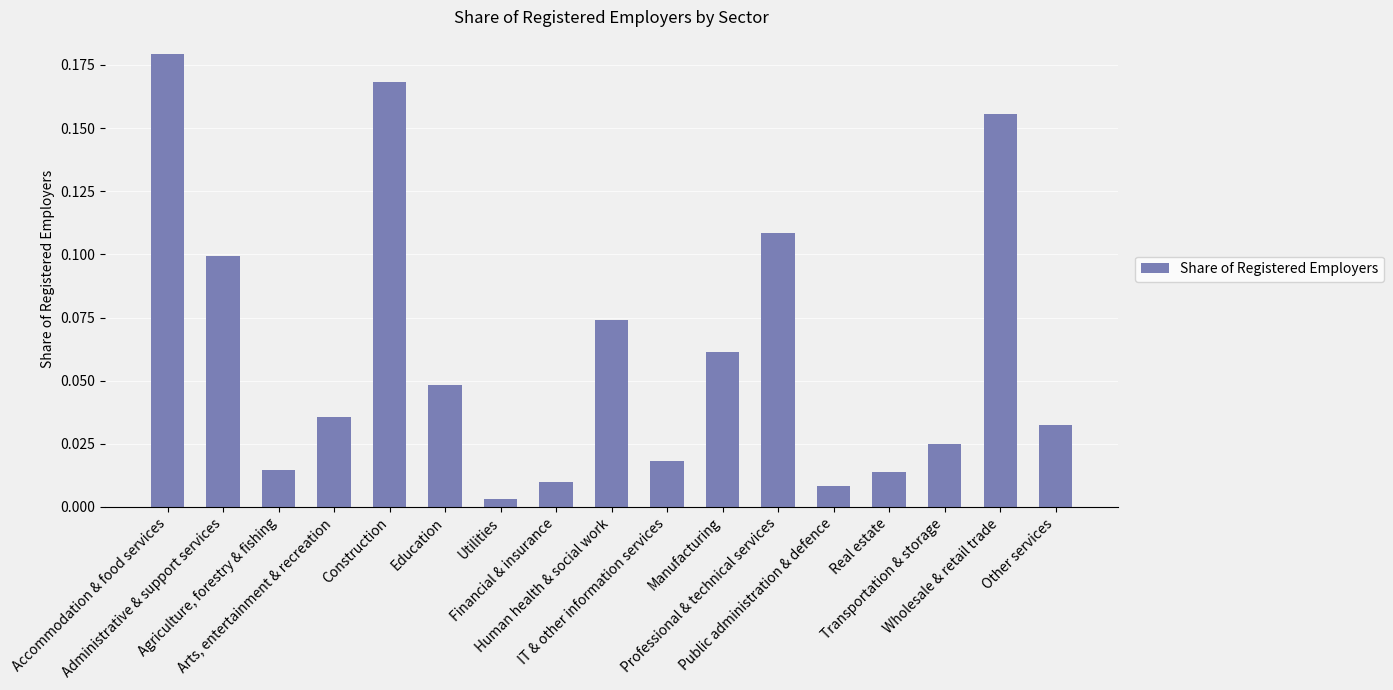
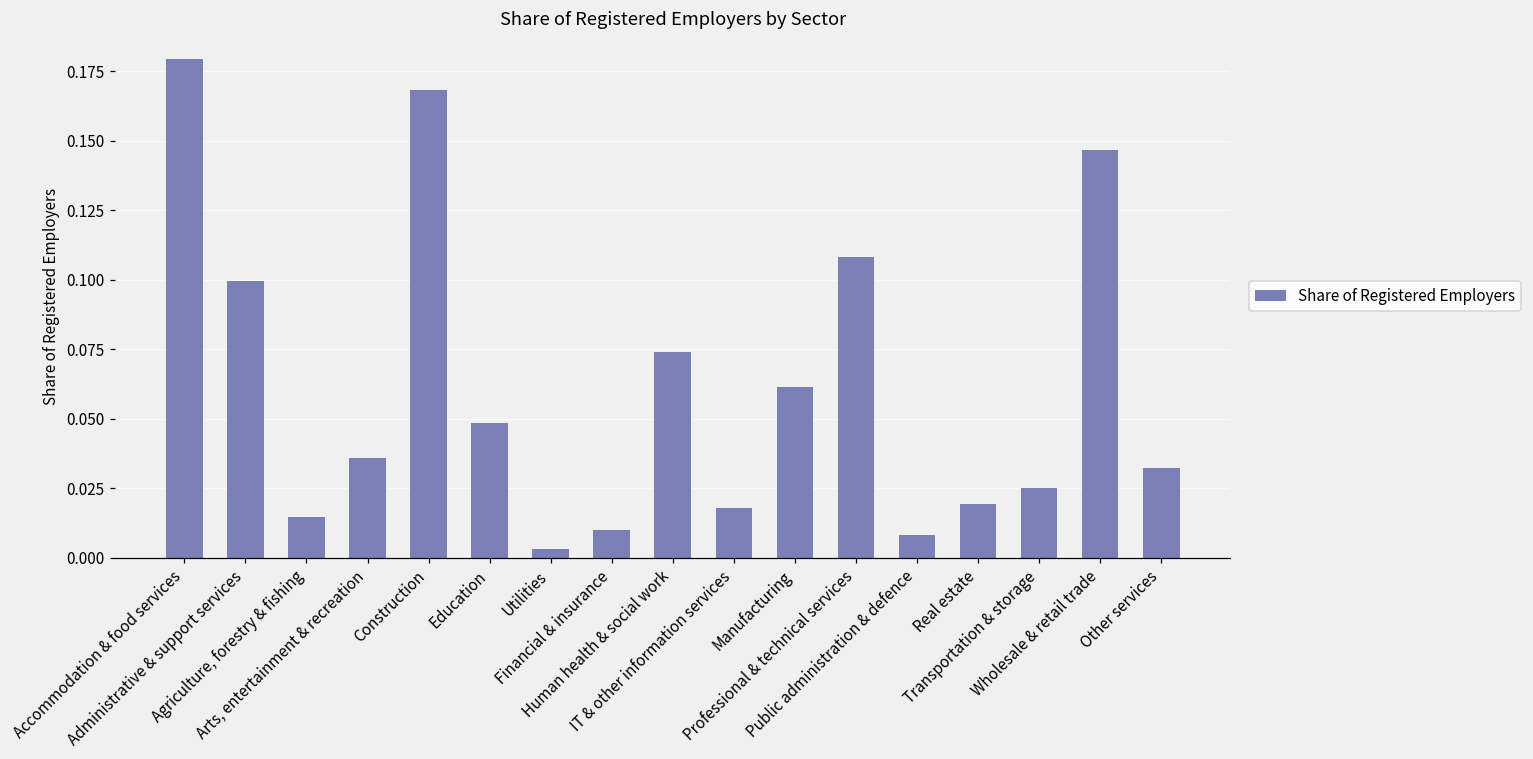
Real estate: 0.014 -> 0.019
Wholesale & retail trade: 0.155 -> 0.147
